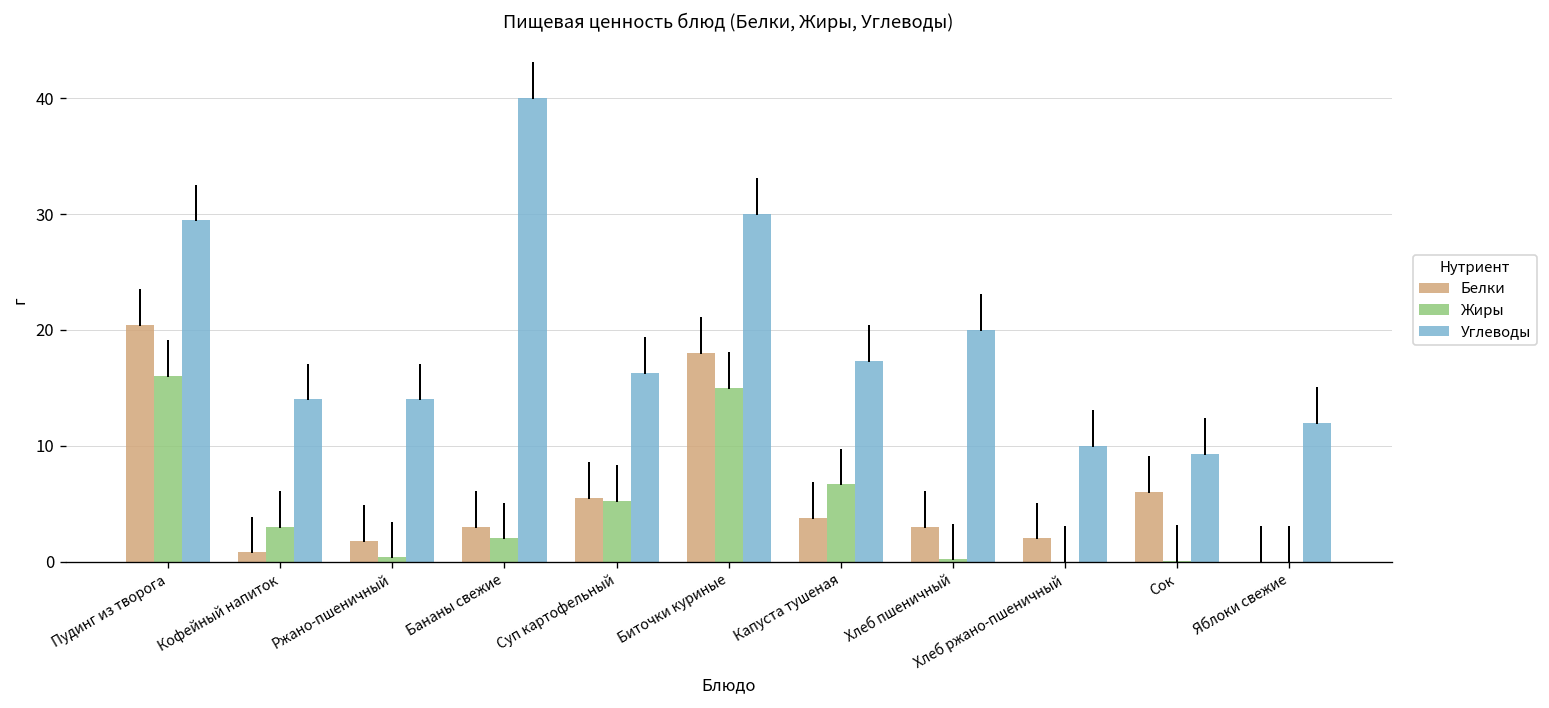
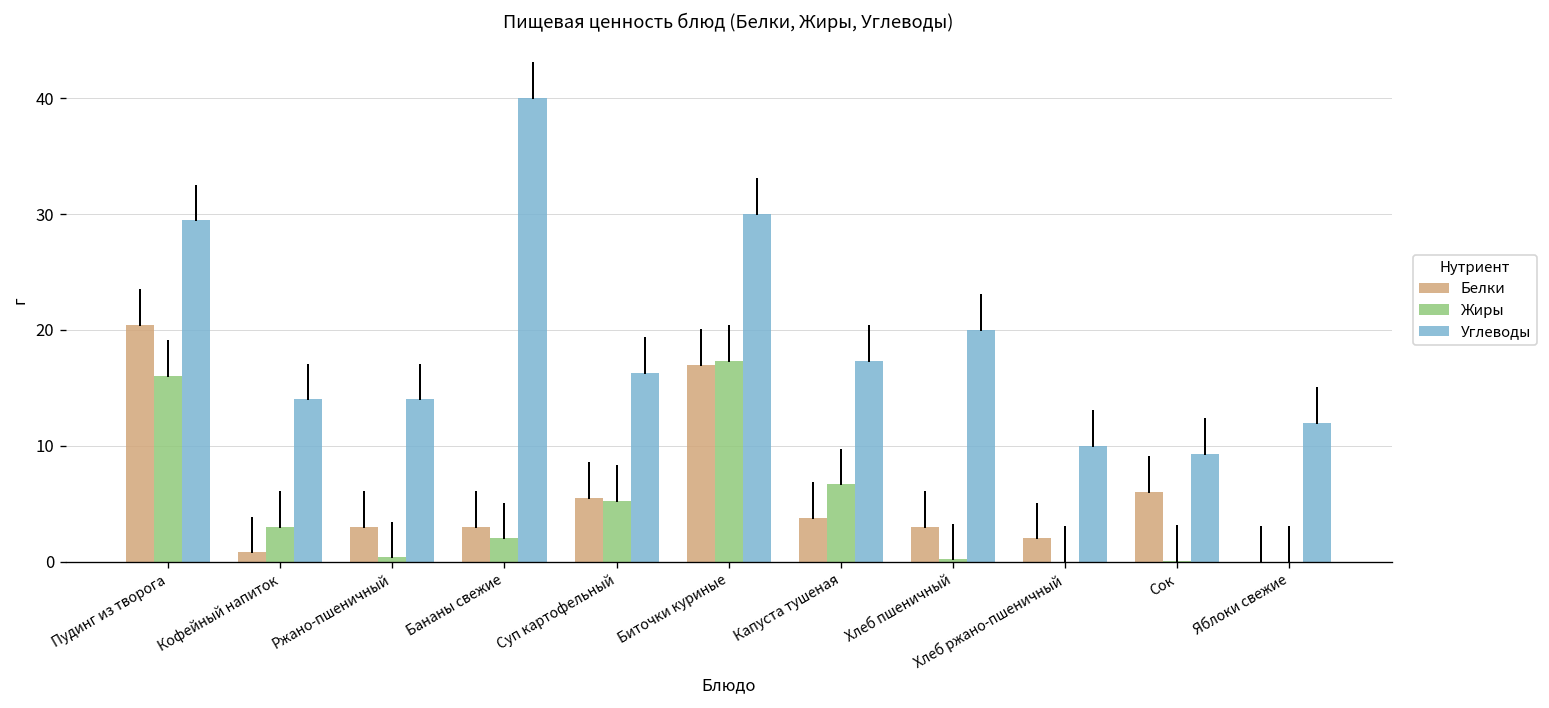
Белки, Ржано-пшеничный: 2 -> 3
Белки, Биточки куриные: 18 -> 17
Жиры, Биточки куриные: 15 -> 17
